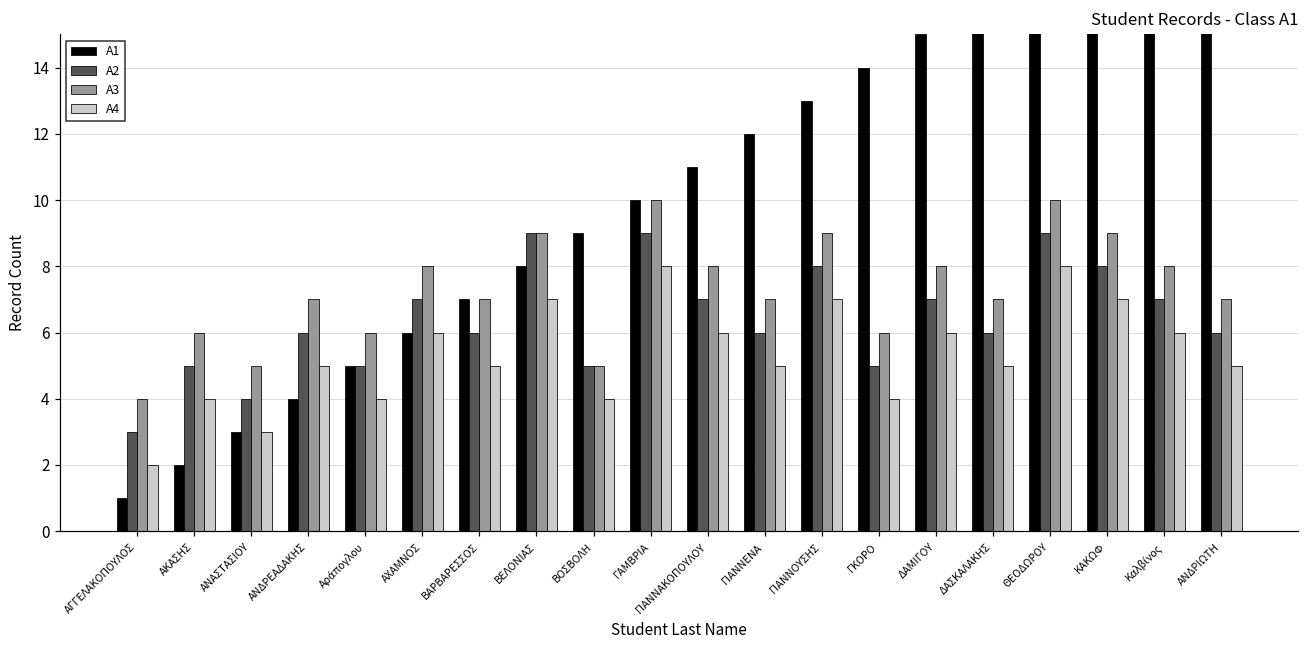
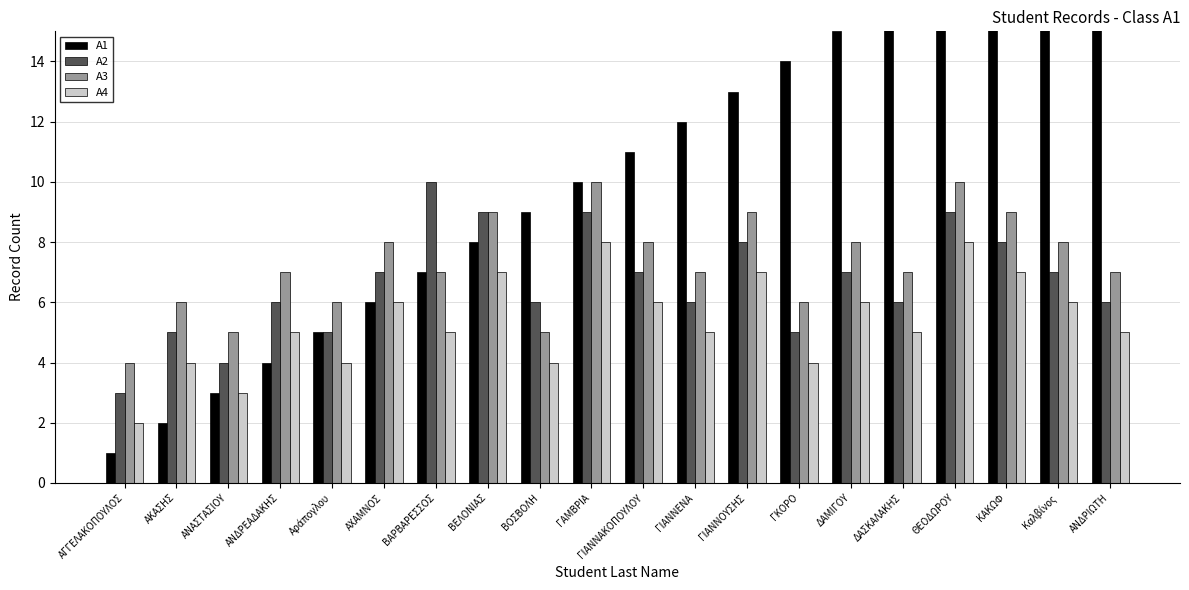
Α2, ΒΑΡΒΑΡΕΣΣΟΣ: 6 -> 10
Α2, ΒΟΣΒΟΛΗ: 5 -> 6
